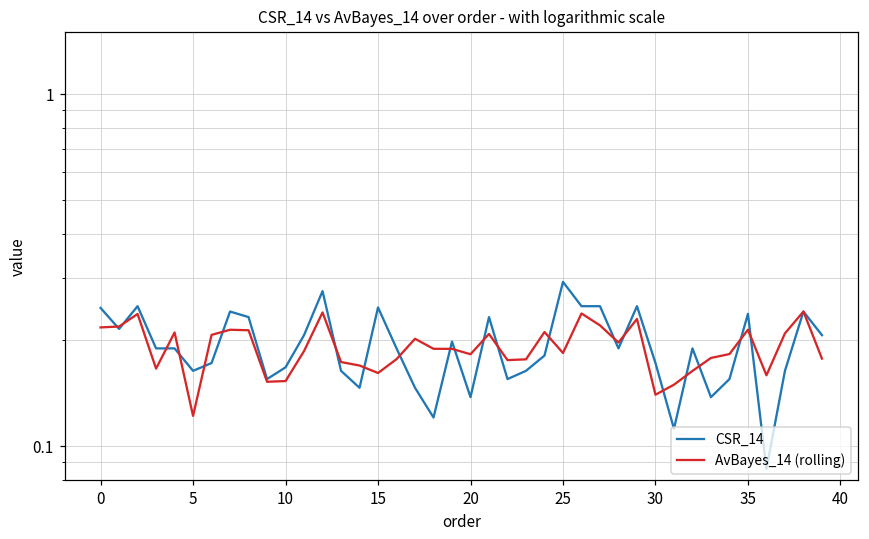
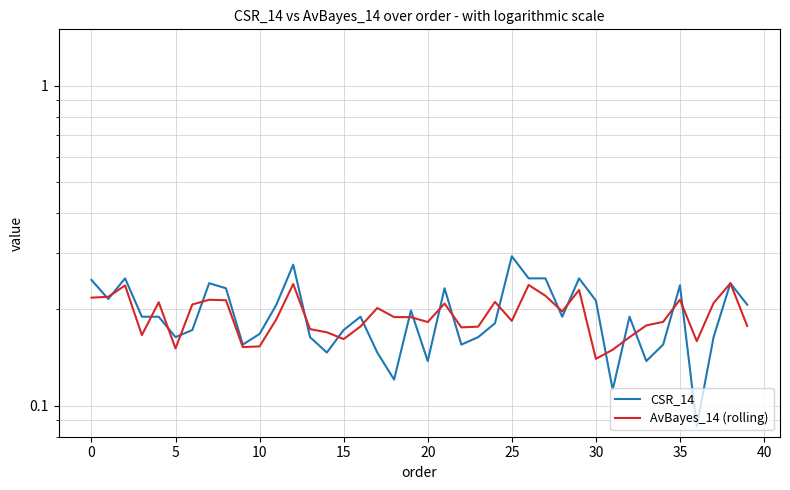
AvBayes_14 (rolling), 5: 0.122 -> 0.15
CSR_14, 15: 0.25 -> 0.17
CSR_14, 30: 0.17 -> 0.21
